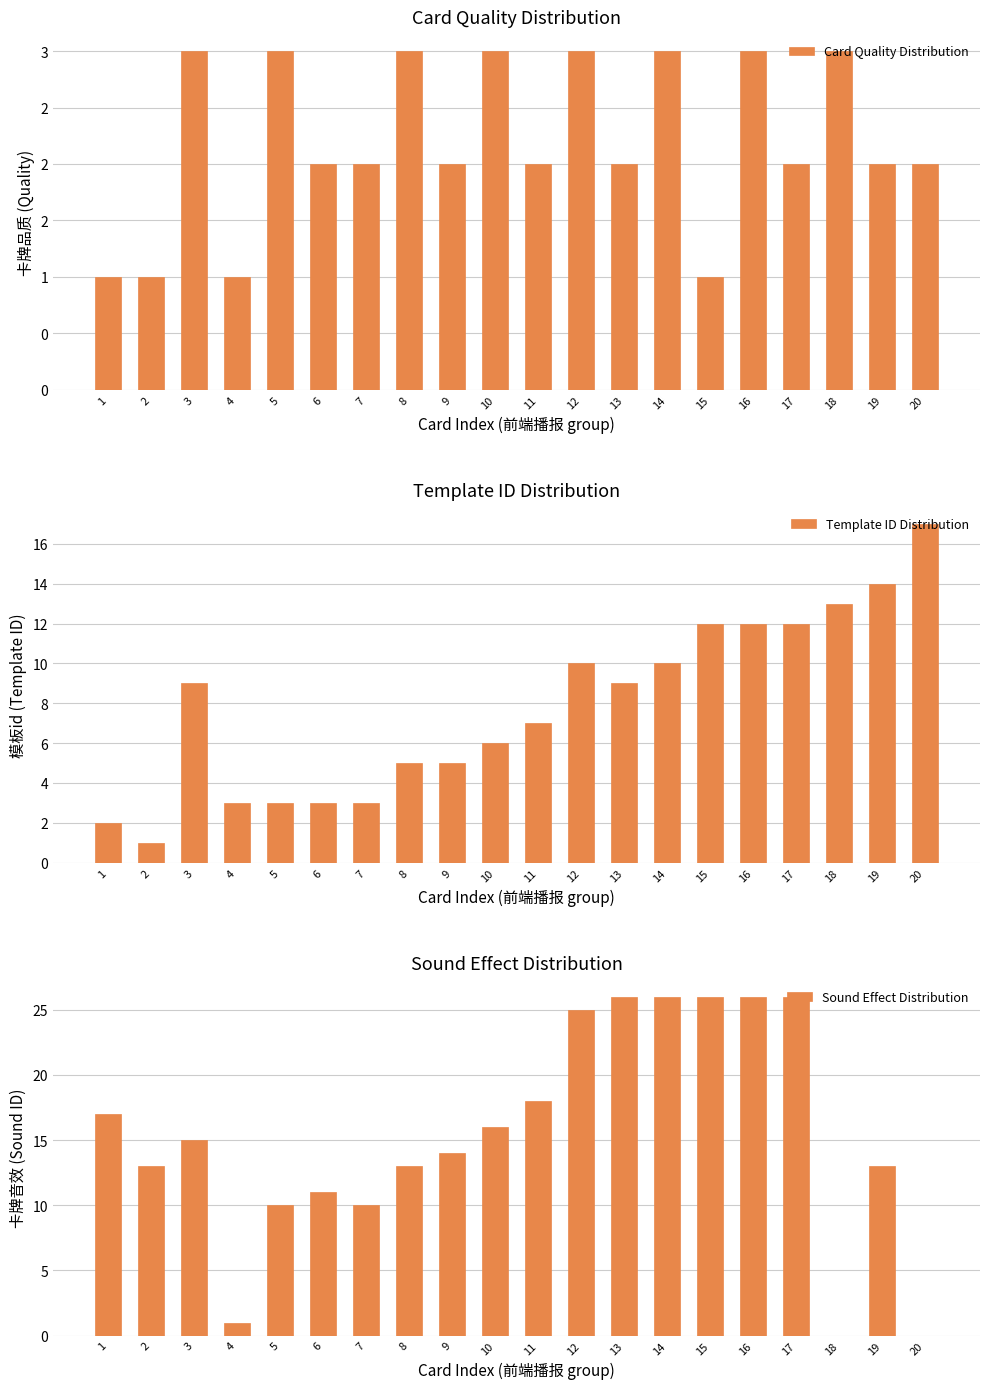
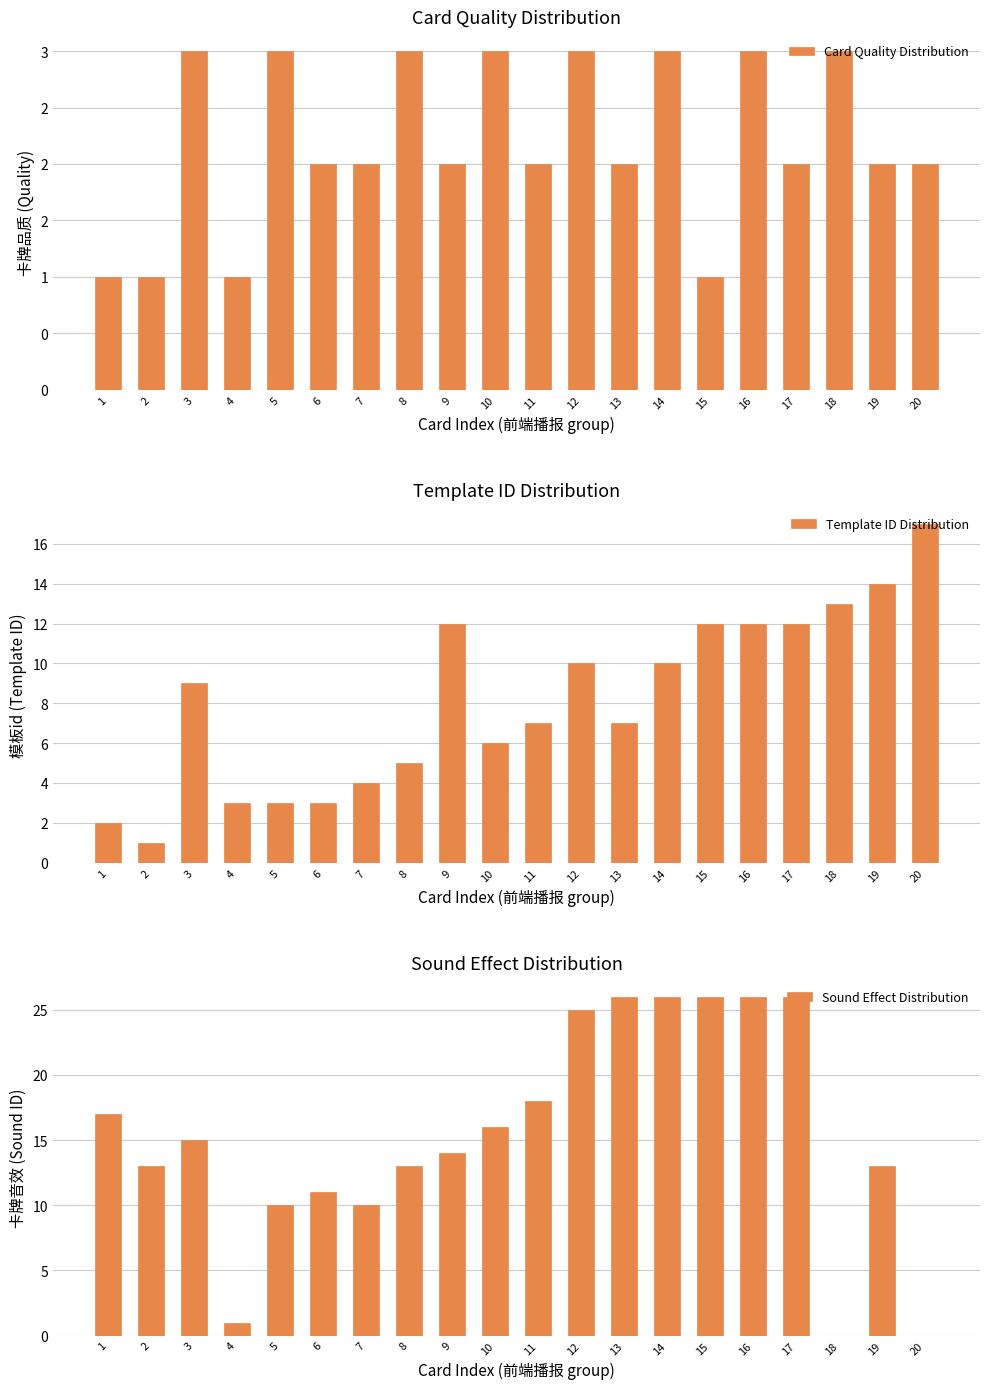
Template ID Distribution, 7: 3 -> 4
Template ID Distribution, 9: 5 -> 12
Template ID Distribution, 13: 9 -> 7
